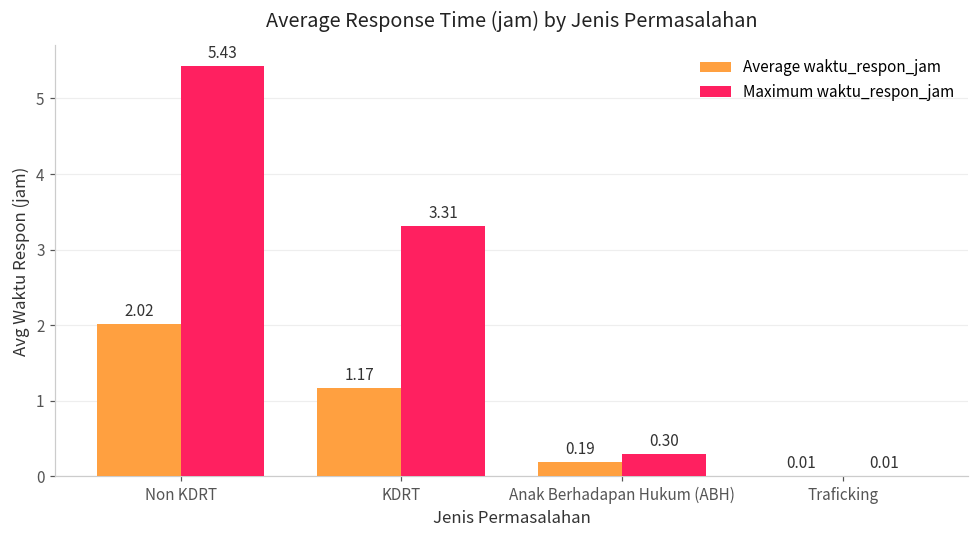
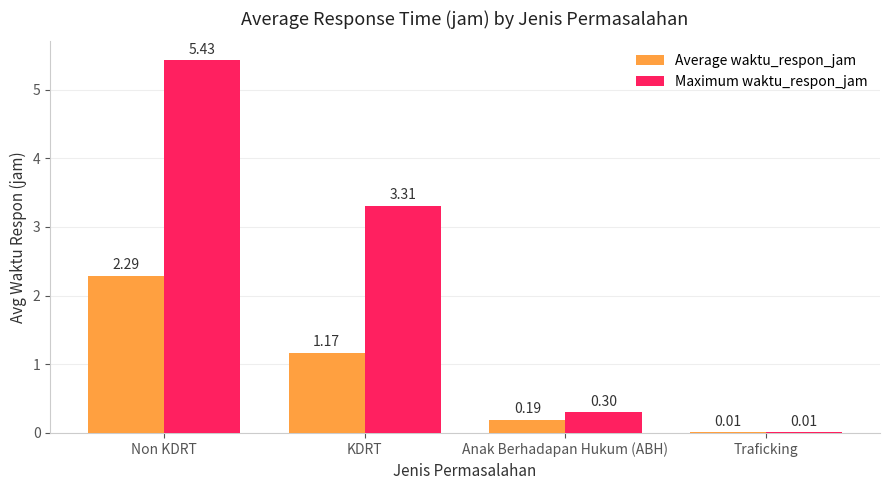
Average waktu_respon_jam, Non KDRT: 2.02 -> 2.29
